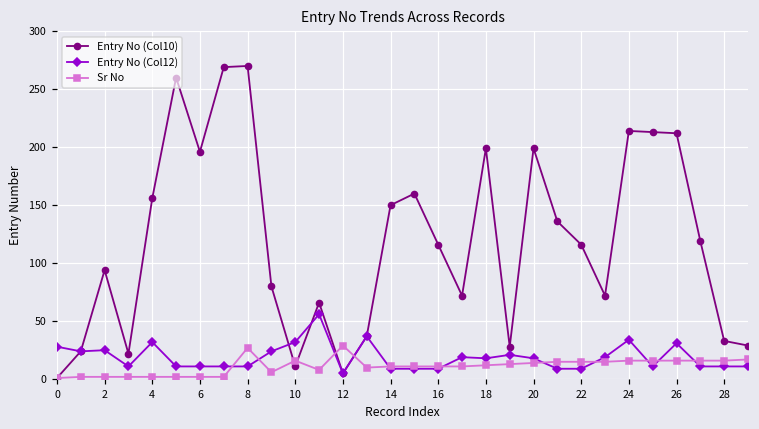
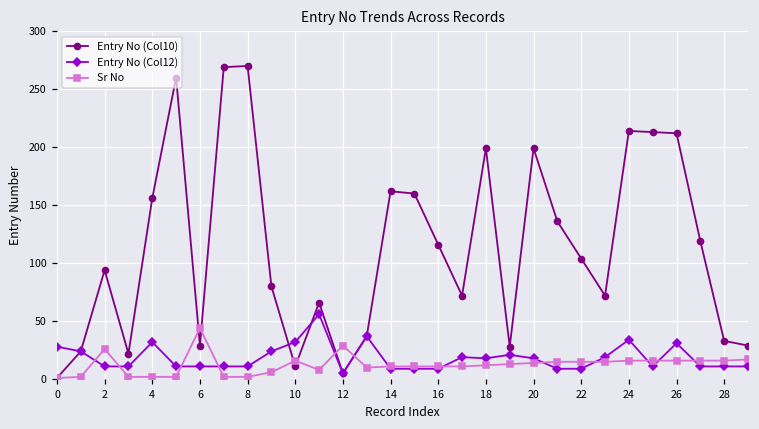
Entry No (Col12), 2: 25 -> 11
Sr No, 2: 2 -> 26
Entry No (Col10), 6: 196 -> 29
Sr No, 6: 2 -> 44
Sr No, 8: 27 -> 2
Entry No (Col10), 14: 150 -> 162
Entry No (Col10), 22: 116 -> 104
